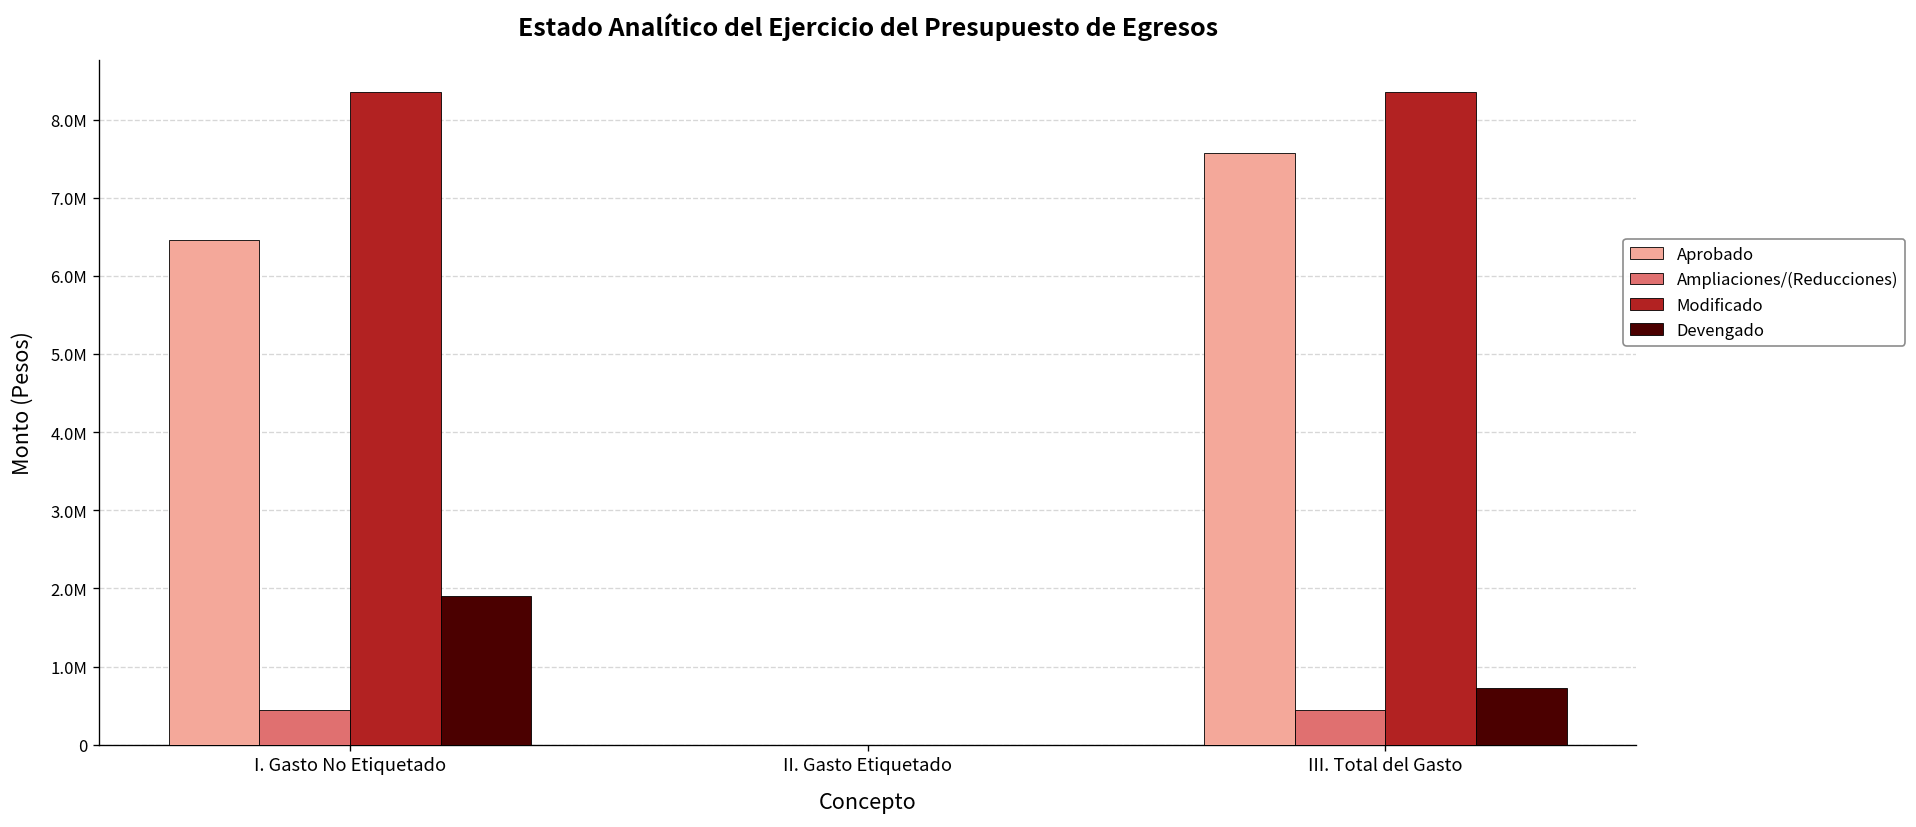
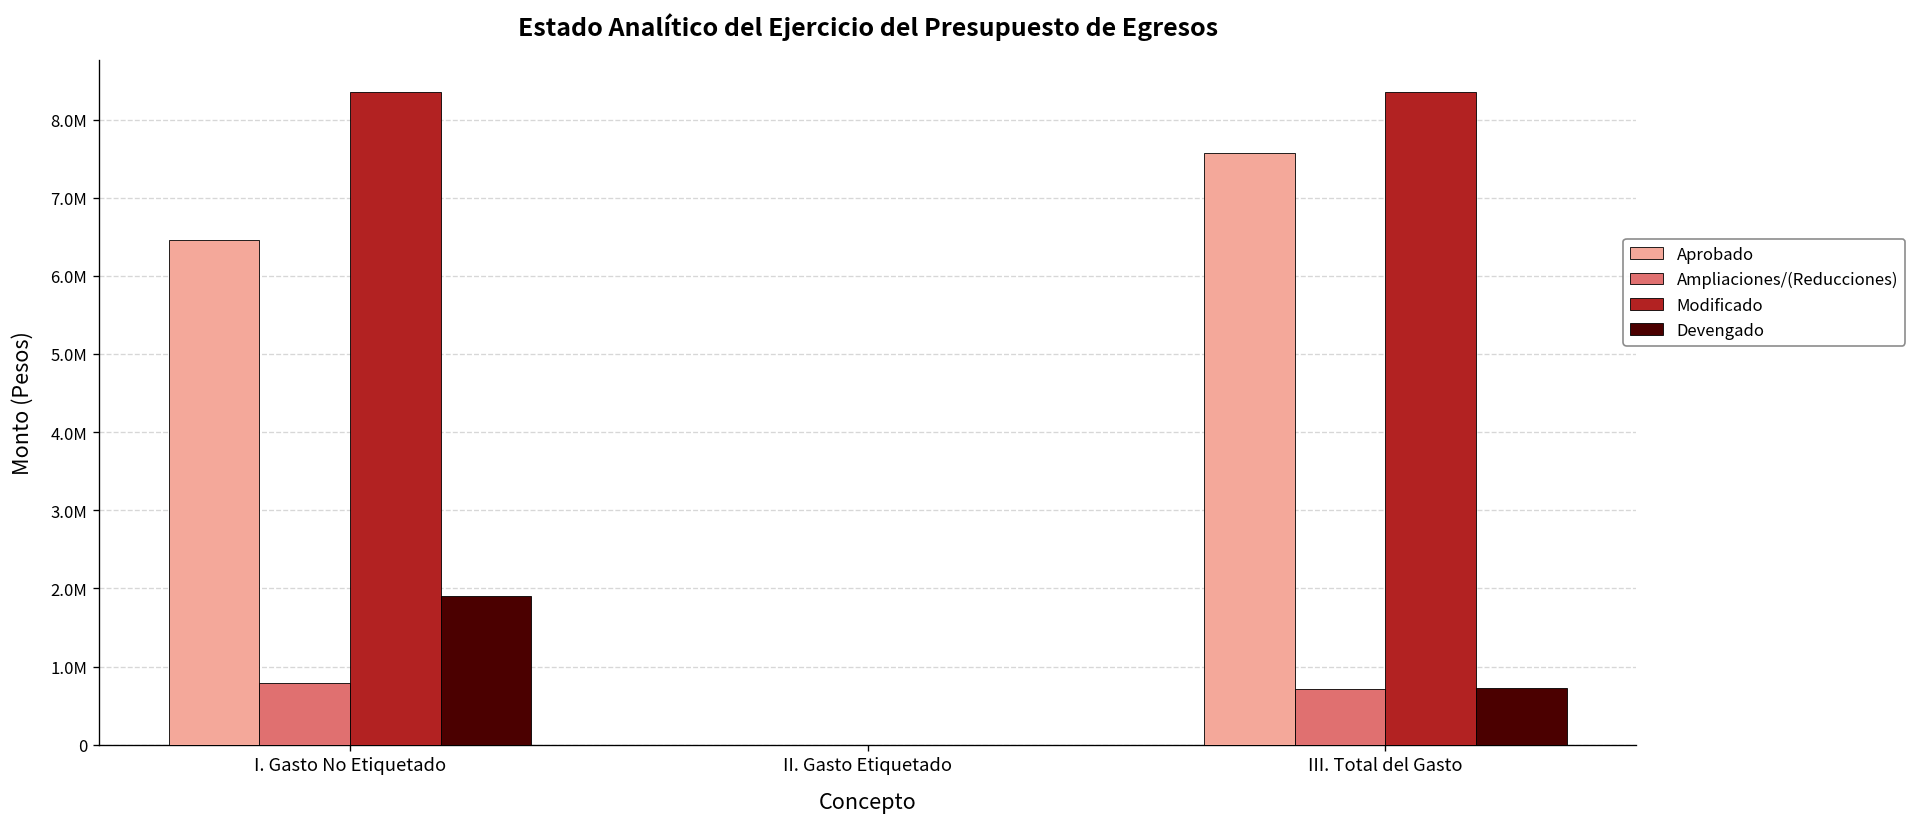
Ampliaciones/(Reducciones), I. Gasto No Etiquetado: 400000 -> 800000
Ampliaciones/(Reducciones), III. Total del Gasto: 400000 -> 700000
